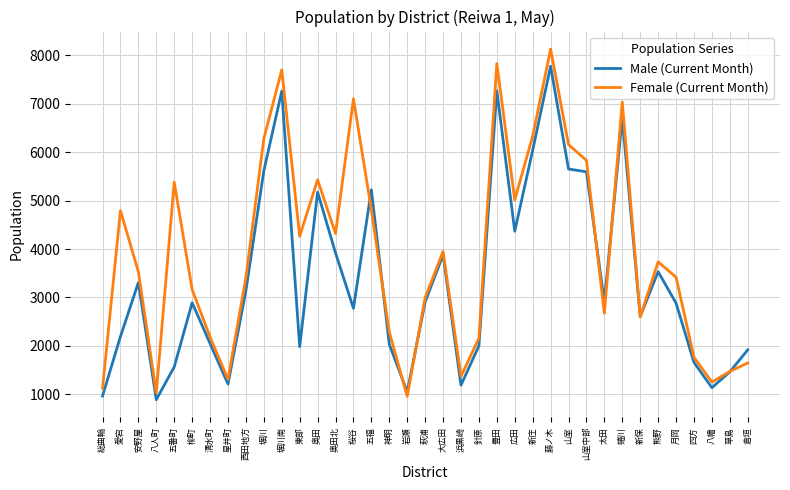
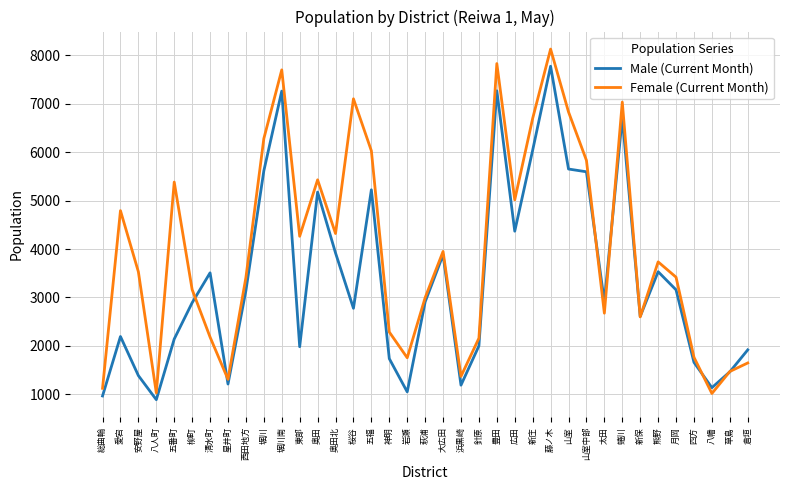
Male (Current Month), 安野屋: 3300 -> 1400
Male (Current Month), 五番町: 1600 -> 2100
Male (Current Month), 清水町: 2100 -> 3500
Female (Current Month), 五福: 4800 -> 6000
Male (Current Month), 神明: 2000 -> 1700
Female (Current Month), 岩瀬: 1000 -> 1800
Female (Current Month), 新庄: 6300 -> 6700
Female (Current Month), 山室: 6200 -> 6800
Male (Current Month), 月岡: 2900 -> 3200
Female (Current Month), 八幡: 1300 -> 1000
